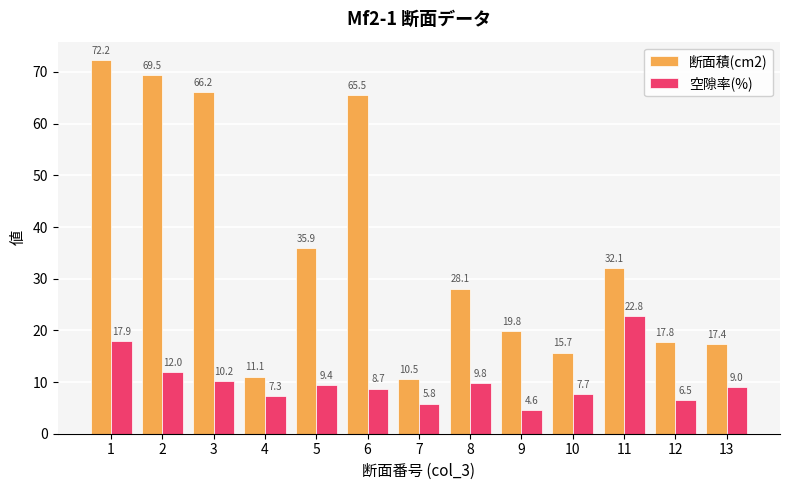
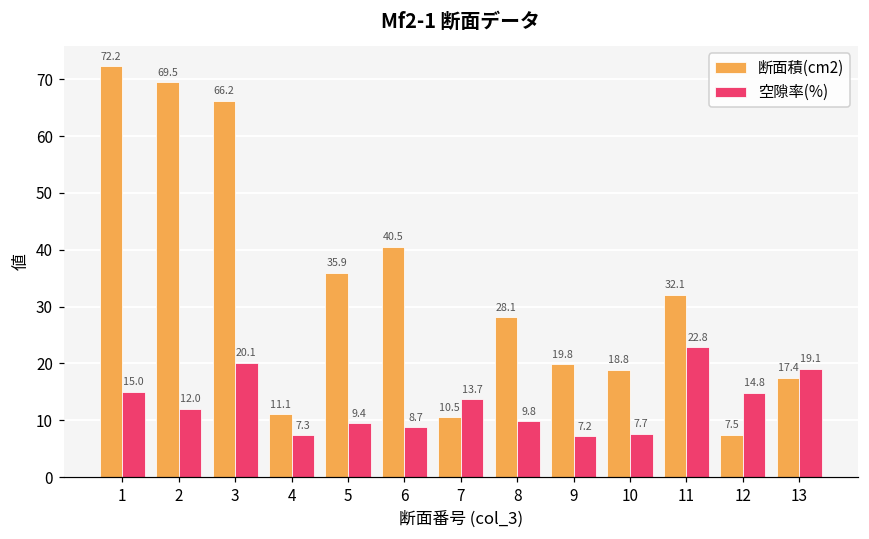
空隙率(%), 1: 17.9 -> 15.0
空隙率(%), 3: 10.2 -> 20.1
断面積(cm2), 6: 65.5 -> 40.5
空隙率(%), 7: 5.8 -> 13.7
空隙率(%), 9: 4.6 -> 7.2
断面積(cm2), 10: 15.7 -> 18.8
断面積(cm2), 12: 17.8 -> 7.5
空隙率(%), 12: 6.5 -> 14.8
空隙率(%), 13: 9.0 -> 19.1
